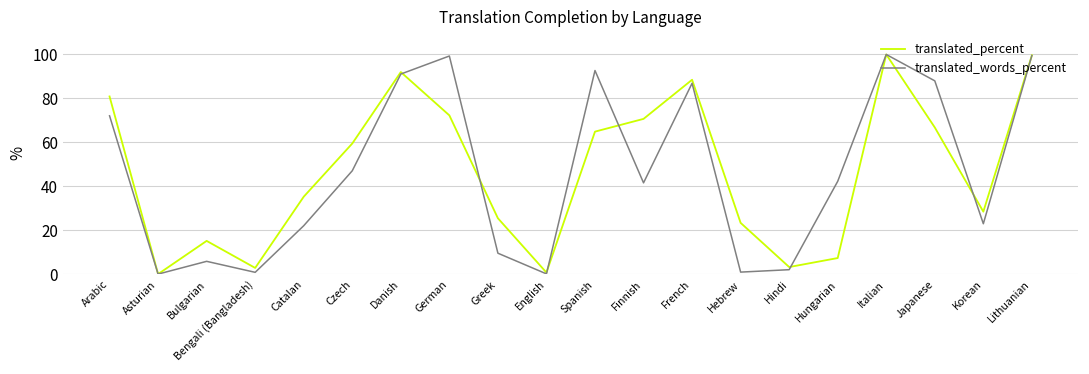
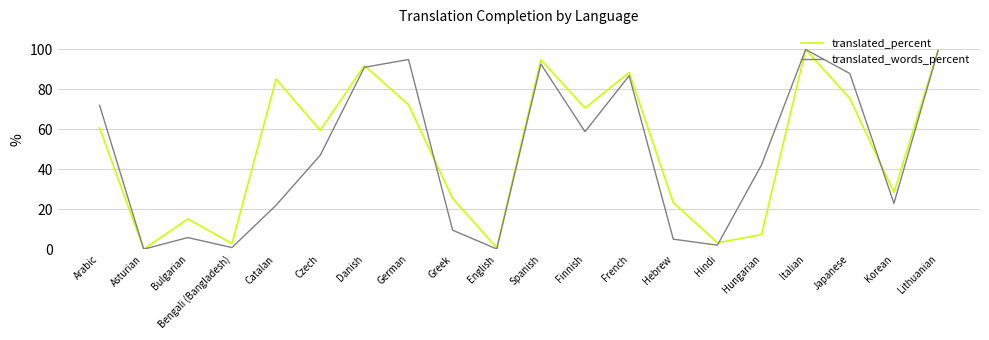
translated_percent, Arabic: 81 -> 61
translated_percent, Catalan: 35 -> 85
translated_words_percent, German: 99 -> 95
translated_percent, Spanish: 65 -> 95
translated_words_percent, Finnish: 42 -> 59
translated_words_percent, Hebrew: 1 -> 5
translated_percent, Japanese: 67 -> 75
